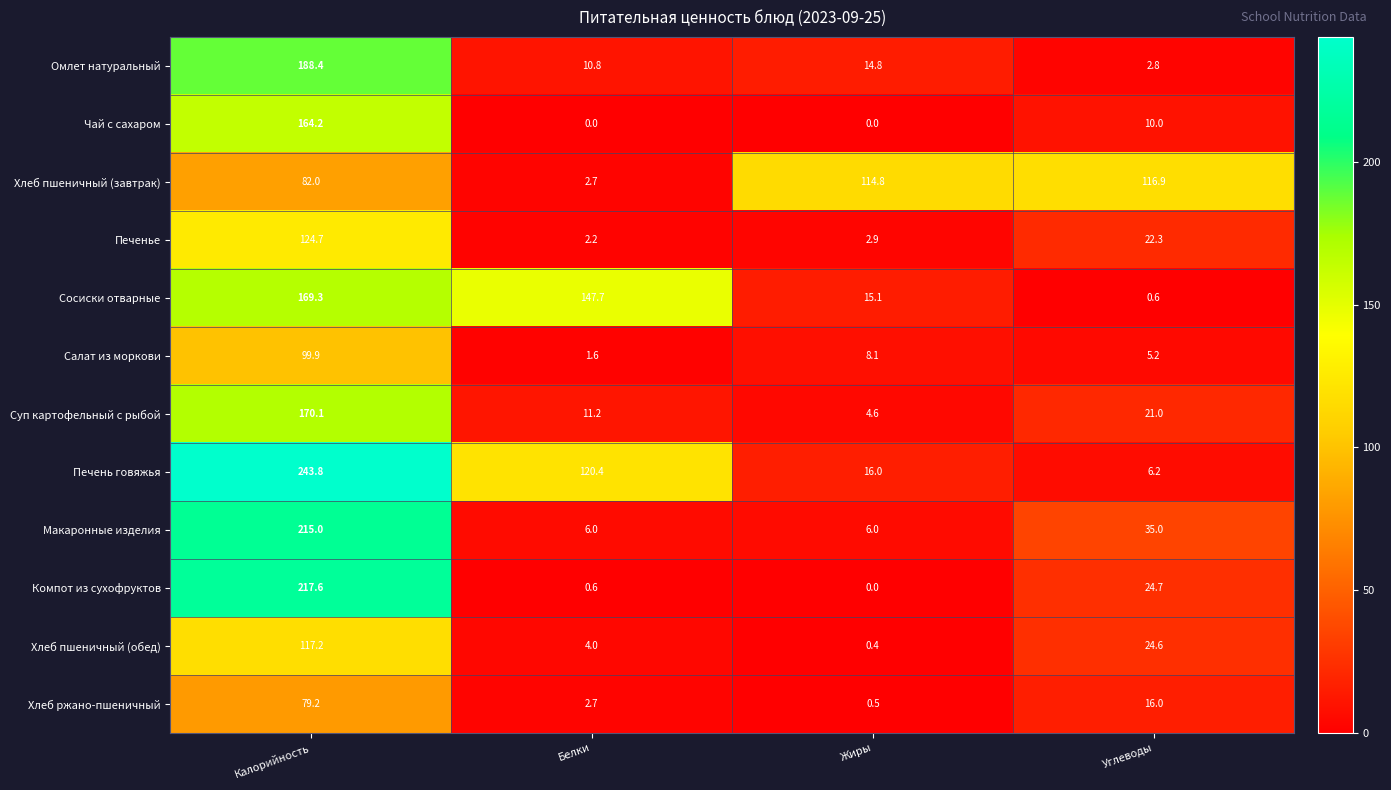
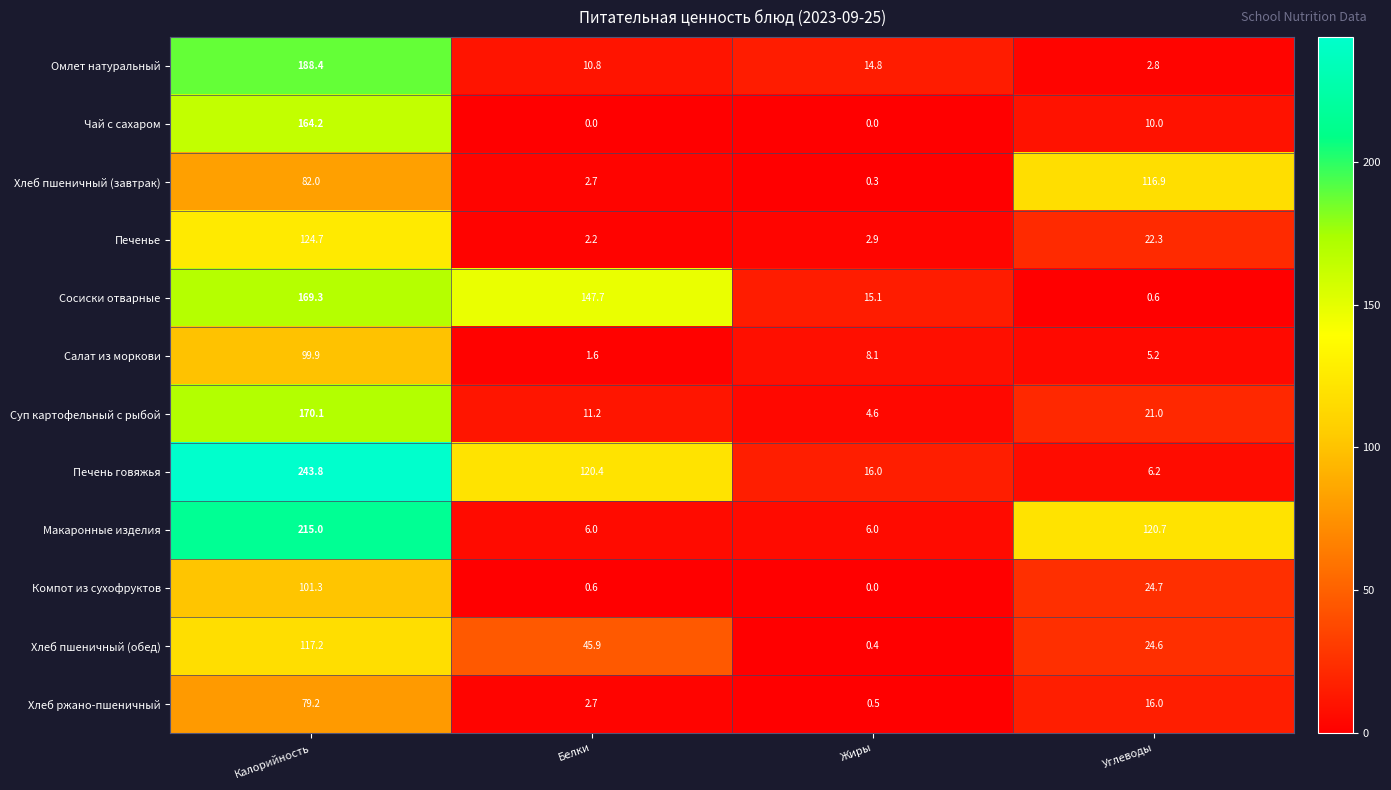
Хлеб пшеничный (завтрак), Жиры: 114.8 -> 0.3
Макаронные изделия, Углеводы: 35.0 -> 120.7
Компот из сухофруктов, Калорийность: 217.6 -> 101.3
Хлеб пшеничный (обед), Белки: 4.0 -> 45.9
